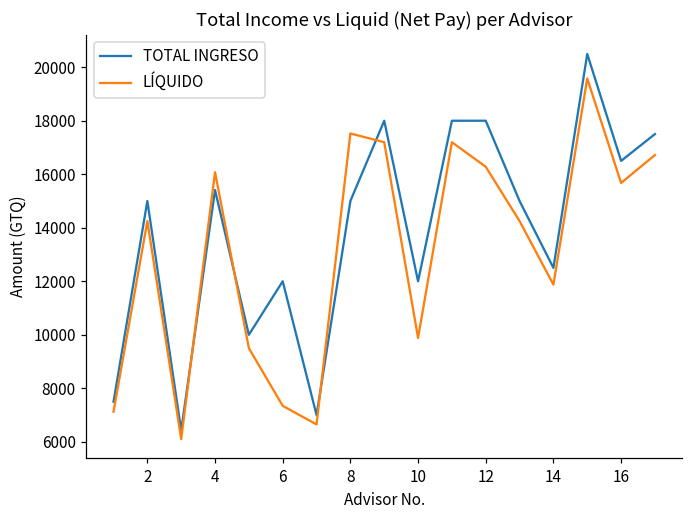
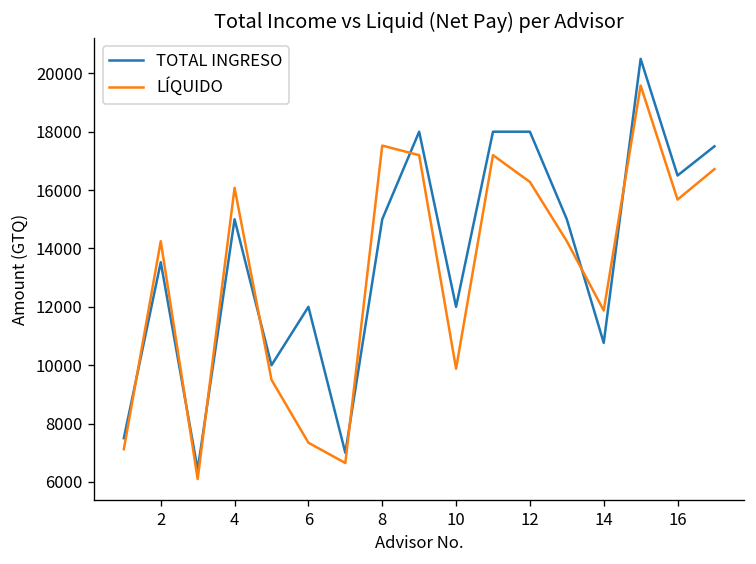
TOTAL INGRESO, 2: 15000 -> 13500
TOTAL INGRESO, 4: 15400 -> 15000
TOTAL INGRESO, 14: 12500 -> 10800
